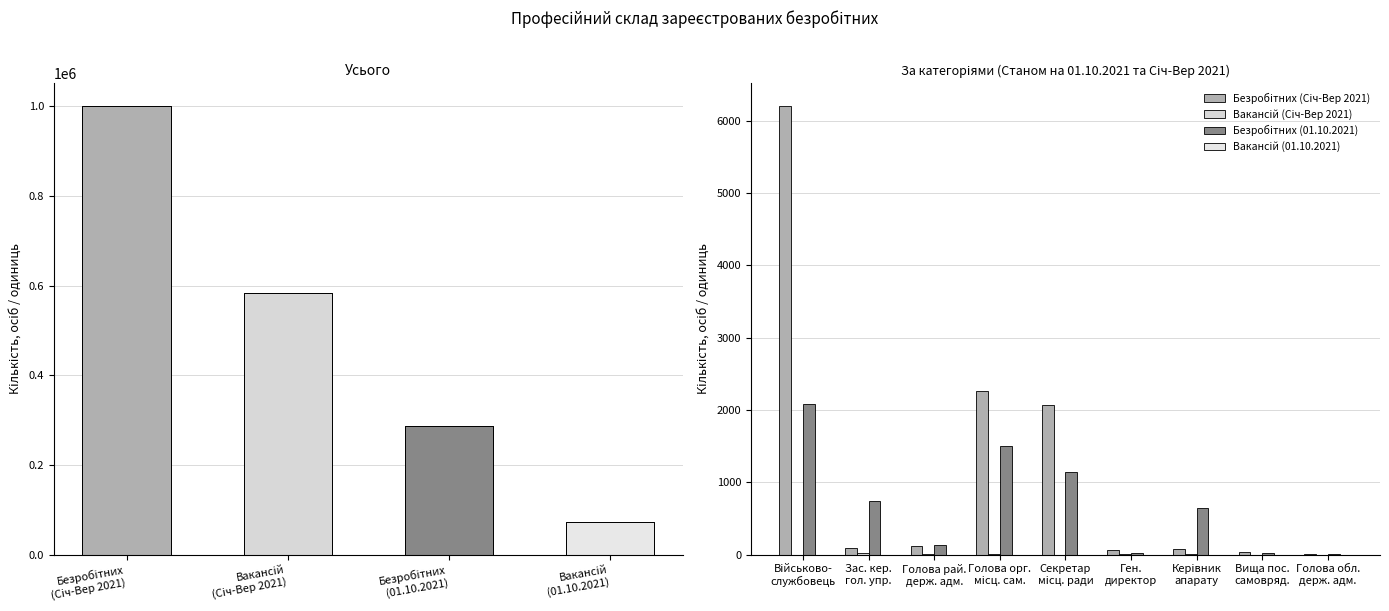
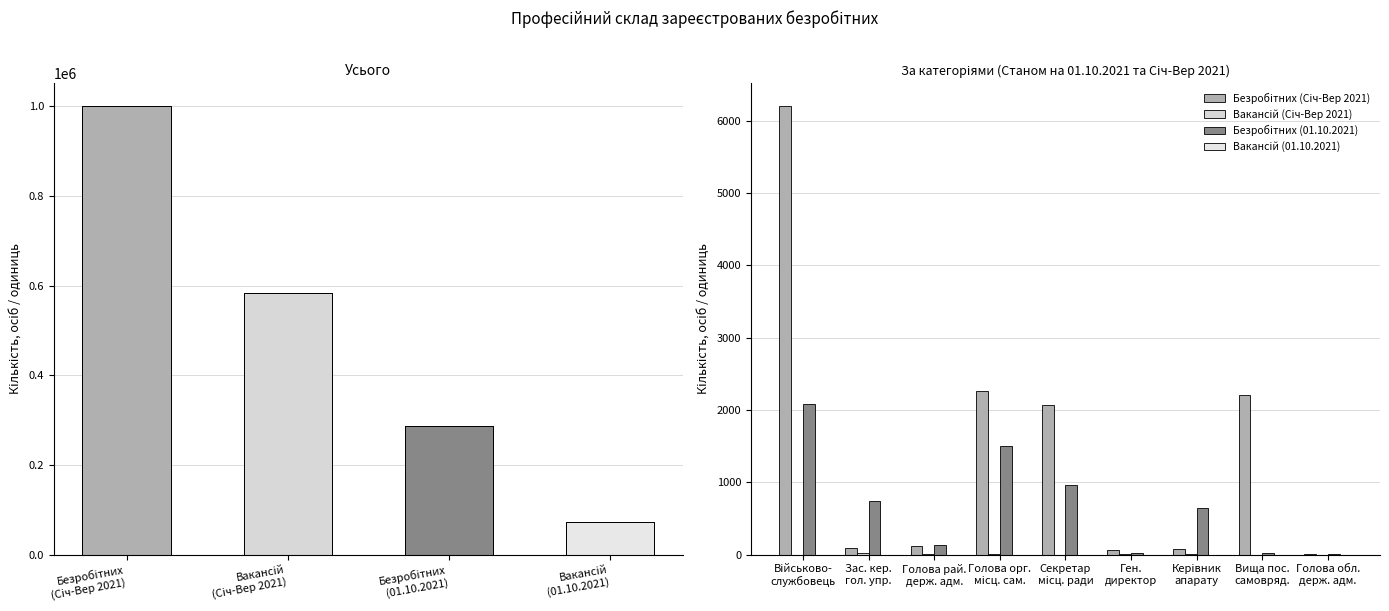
За категоріями (Станом на 01.10.2021 та Січ-Вер 2021), Безробітних (01.10.2021), Секретар місц. ради: 1200 -> 1000
За категоріями (Станом на 01.10.2021 та Січ-Вер 2021), Безробітних (Січ-Вер 2021), Вища пос. самовряд.: 0 -> 2200
